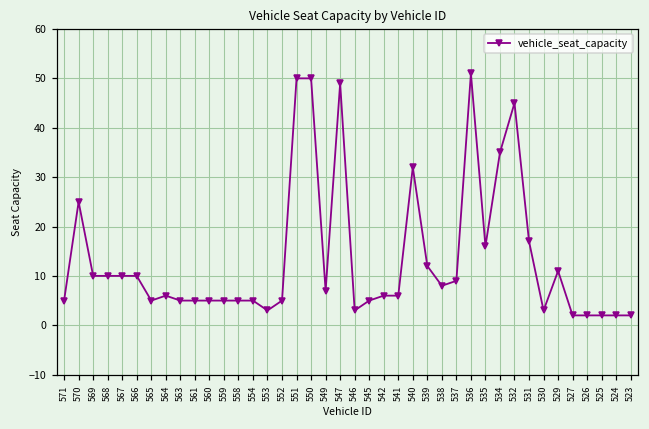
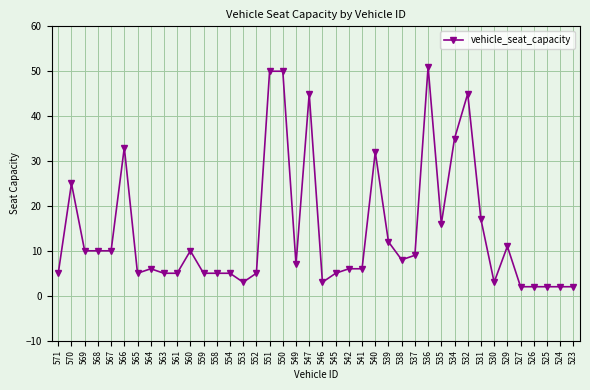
566: 10 -> 33
560: 5 -> 10
547: 49 -> 45
